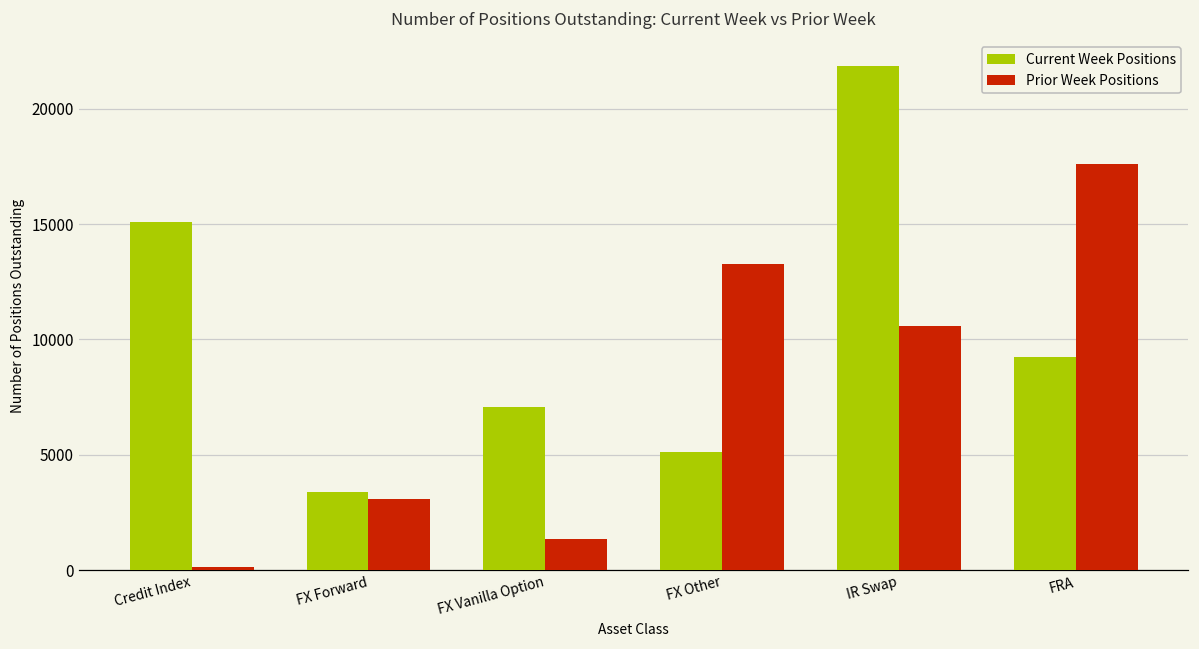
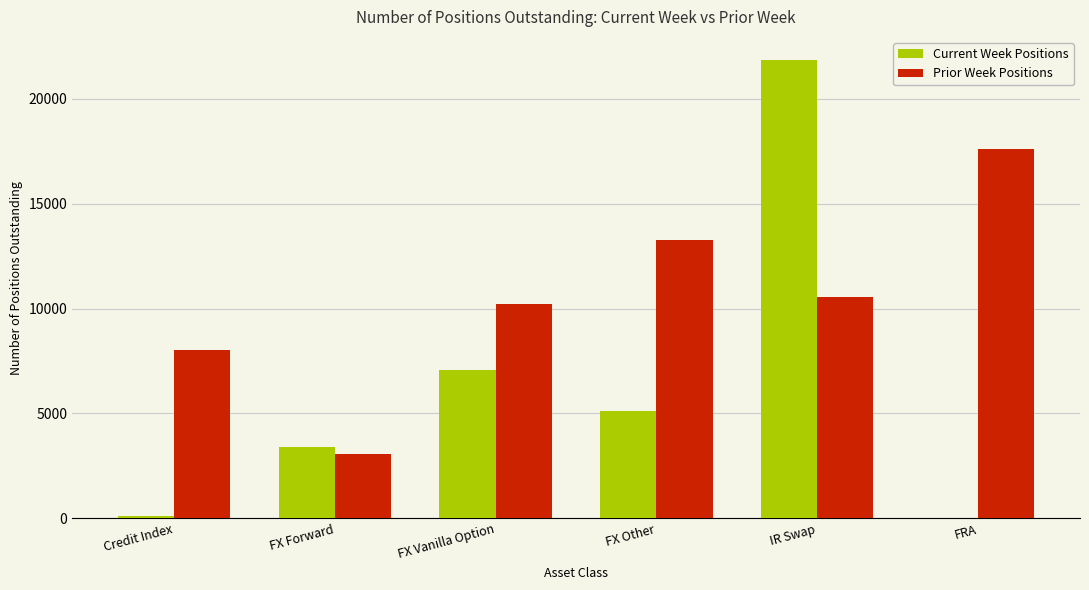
Current Week Positions, Credit Index: 15100 -> 100
Prior Week Positions, Credit Index: 100 -> 8000
Prior Week Positions, FX Vanilla Option: 1400 -> 10200
Current Week Positions, FRA: 9300 -> 0
